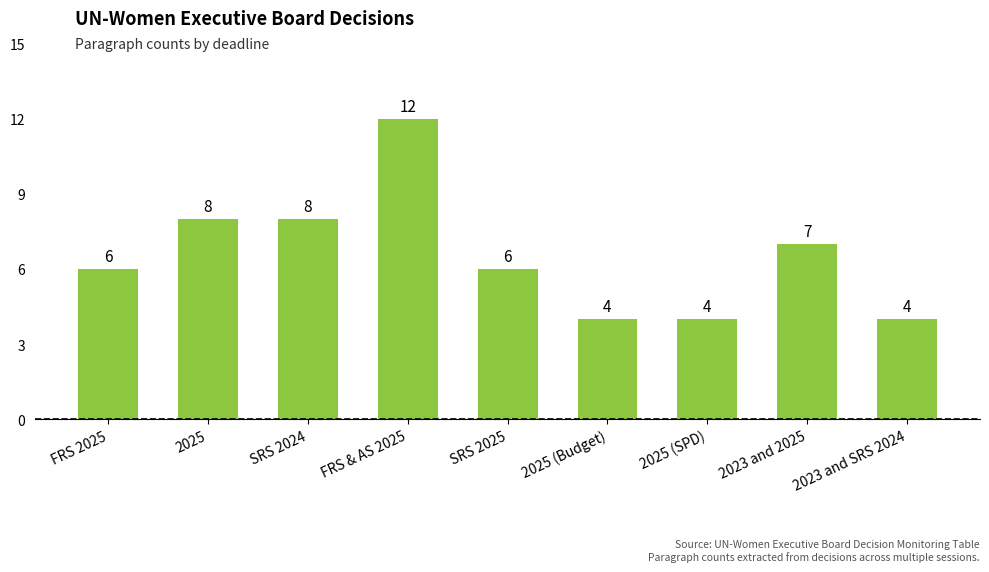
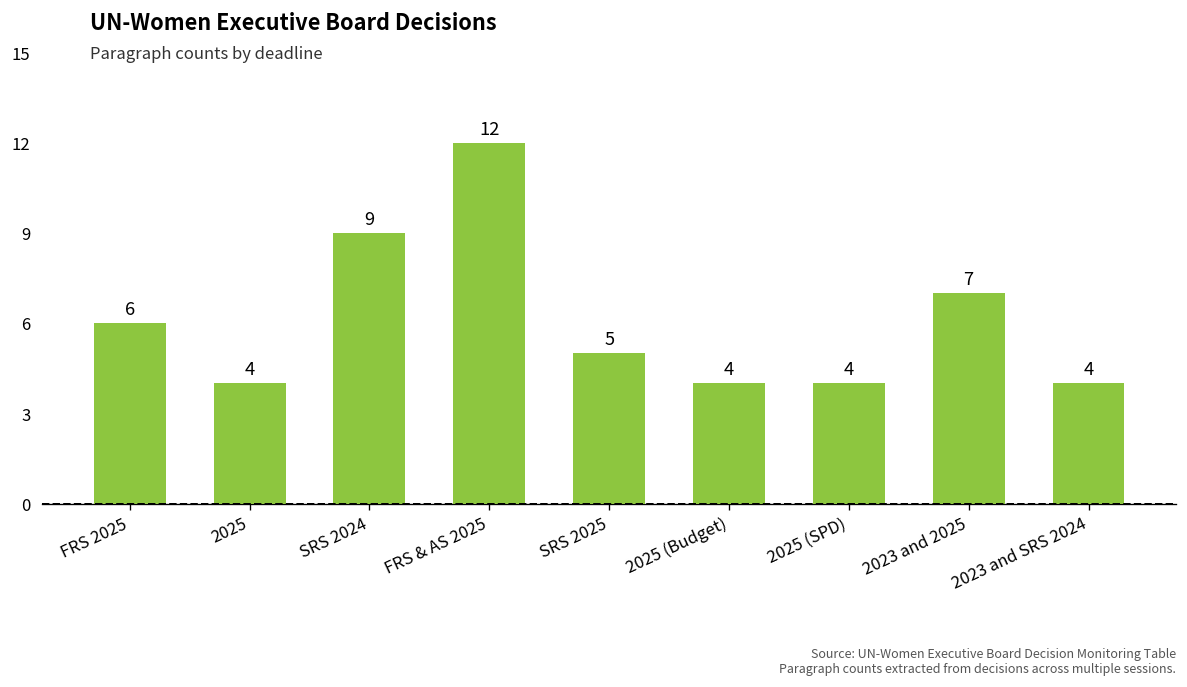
2025: 8 -> 4
SRS 2024: 8 -> 9
SRS 2025: 6 -> 5
